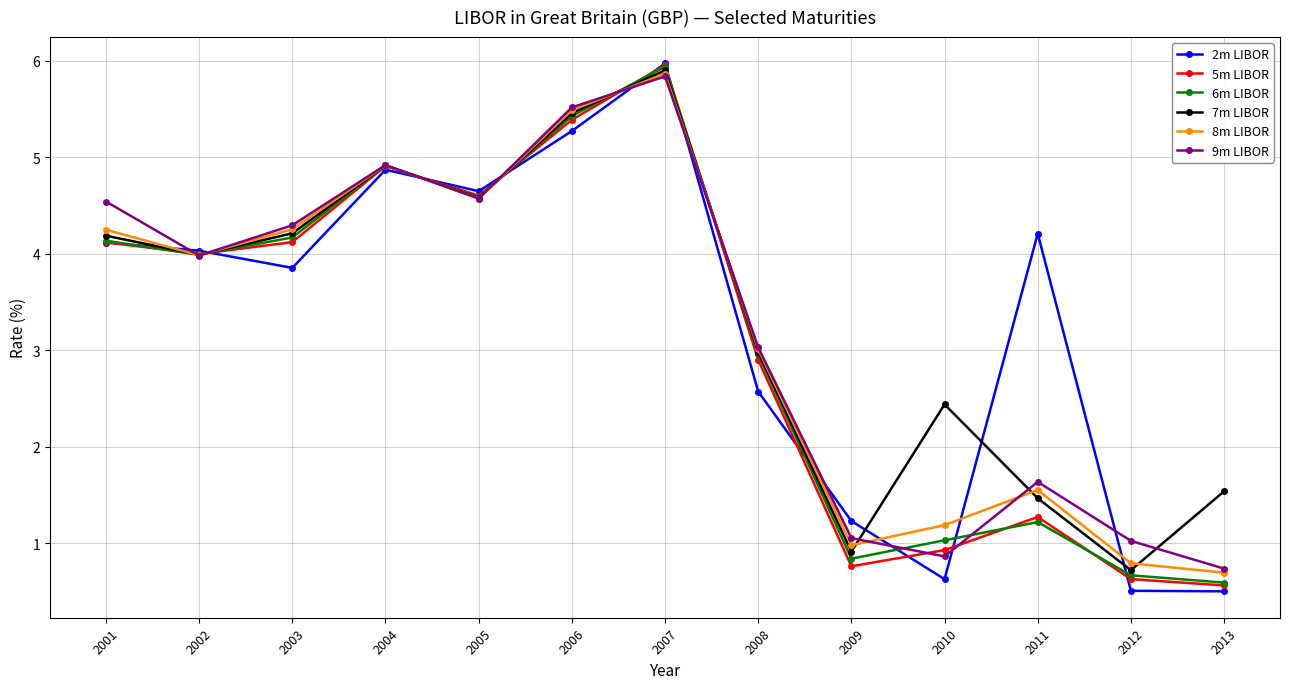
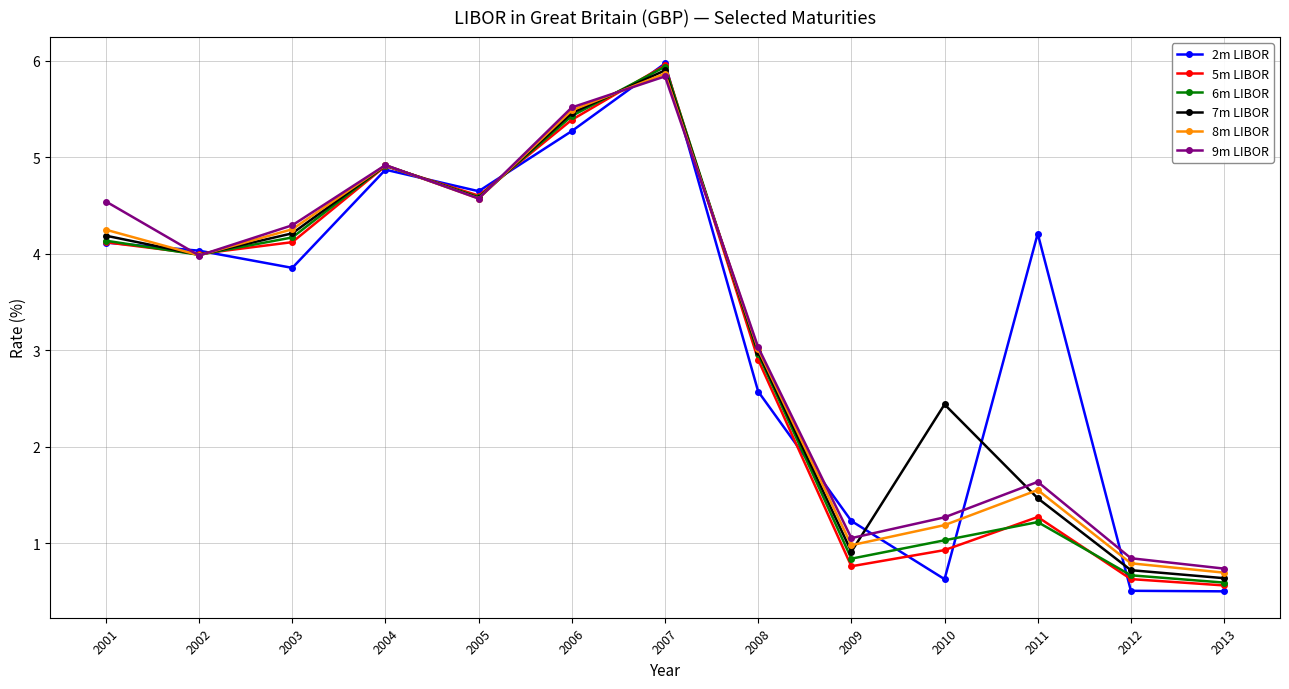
9m LIBOR, 2010: 0.9 -> 1.3
9m LIBOR, 2012: 1.0 -> 0.8
7m LIBOR, 2013: 1.5 -> 0.6
